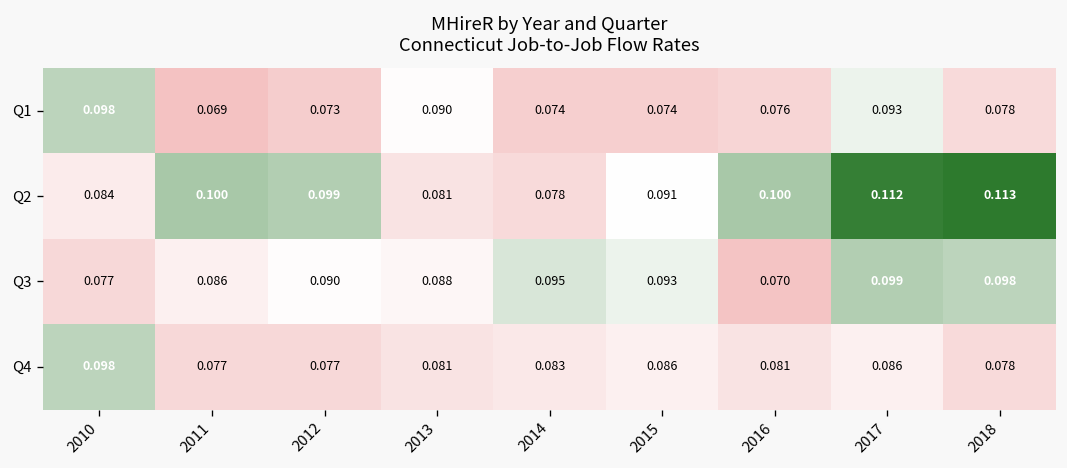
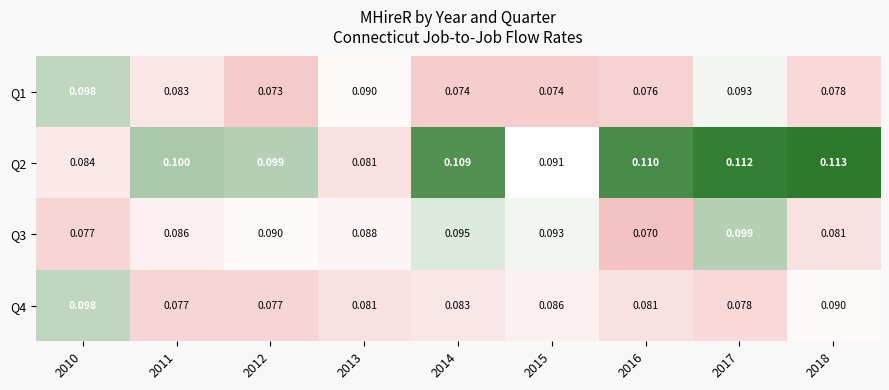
Q1, 2011: 0.069 -> 0.083
Q2, 2014: 0.078 -> 0.109
Q2, 2016: 0.100 -> 0.110
Q3, 2018: 0.098 -> 0.081
Q4, 2017: 0.086 -> 0.078
Q4, 2018: 0.078 -> 0.090
